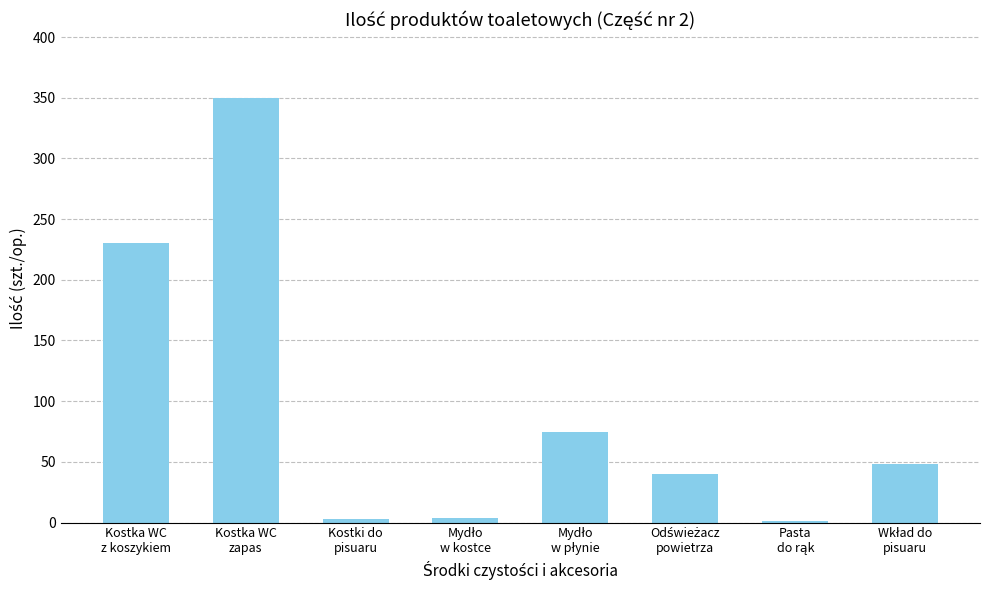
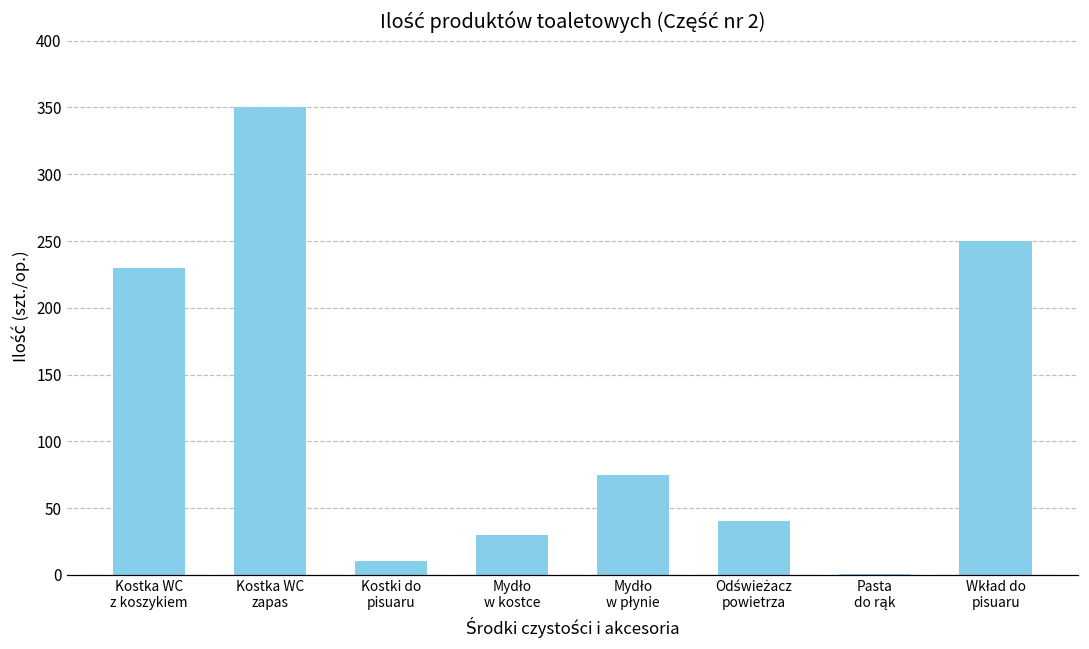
Kostki do pisuaru: 3 -> 10
Mydło w kostce: 4 -> 30
Wkład do pisuaru: 48 -> 250
